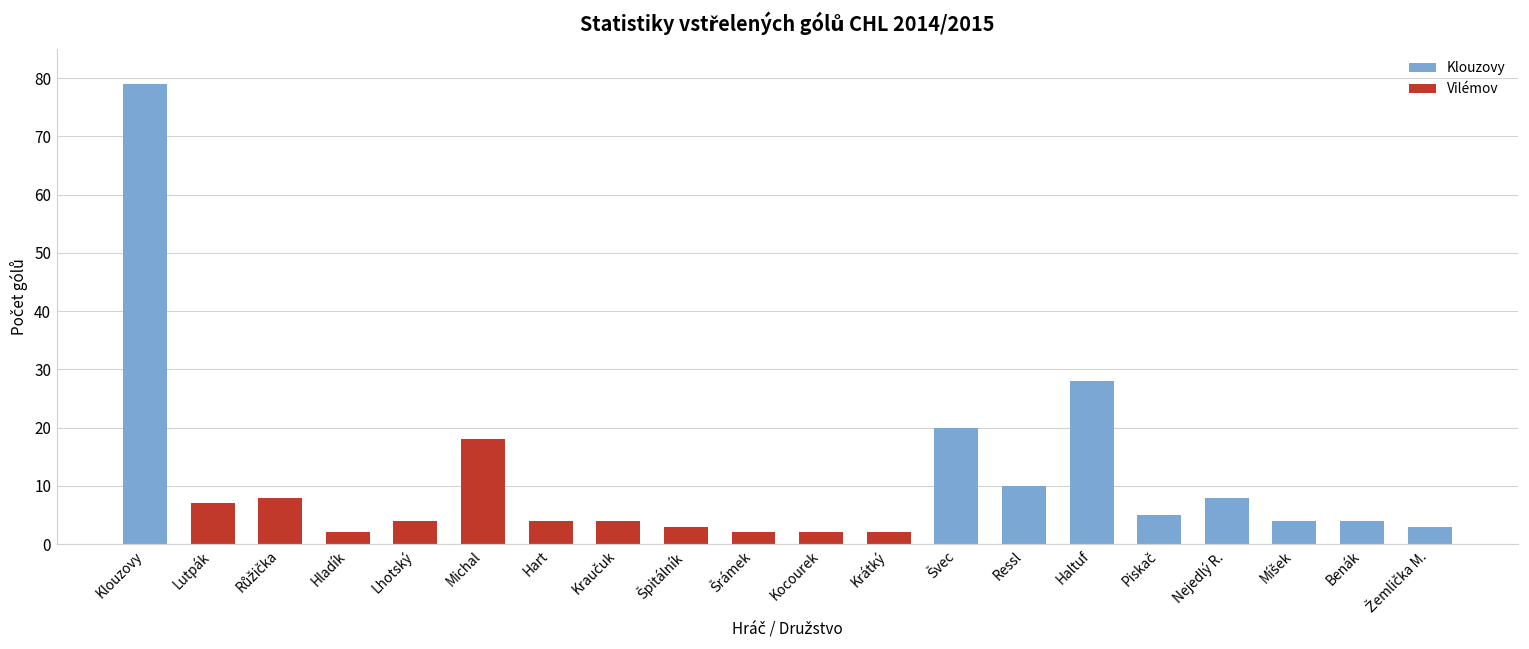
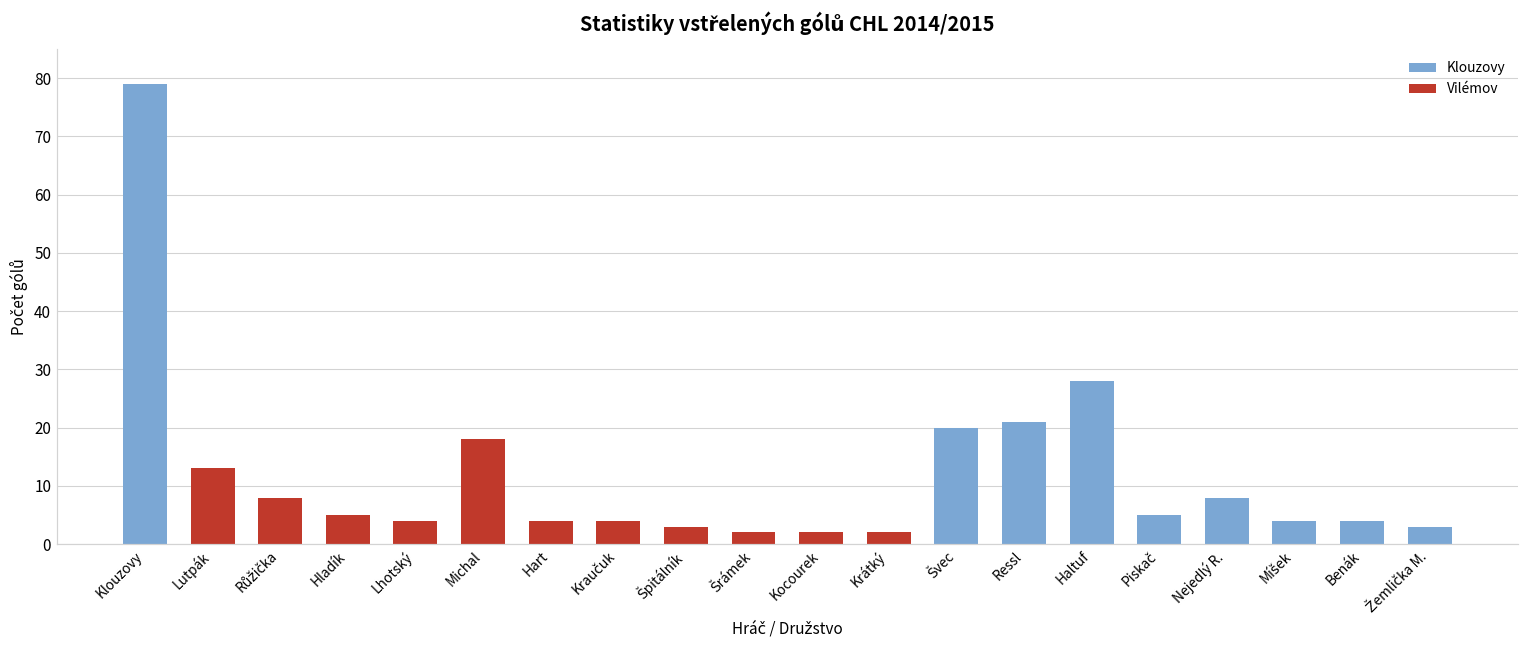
Vilémov, Lutpák: 7 -> 13
Vilémov, Hladík: 2 -> 5
Klouzovy, Ressl: 10 -> 21
